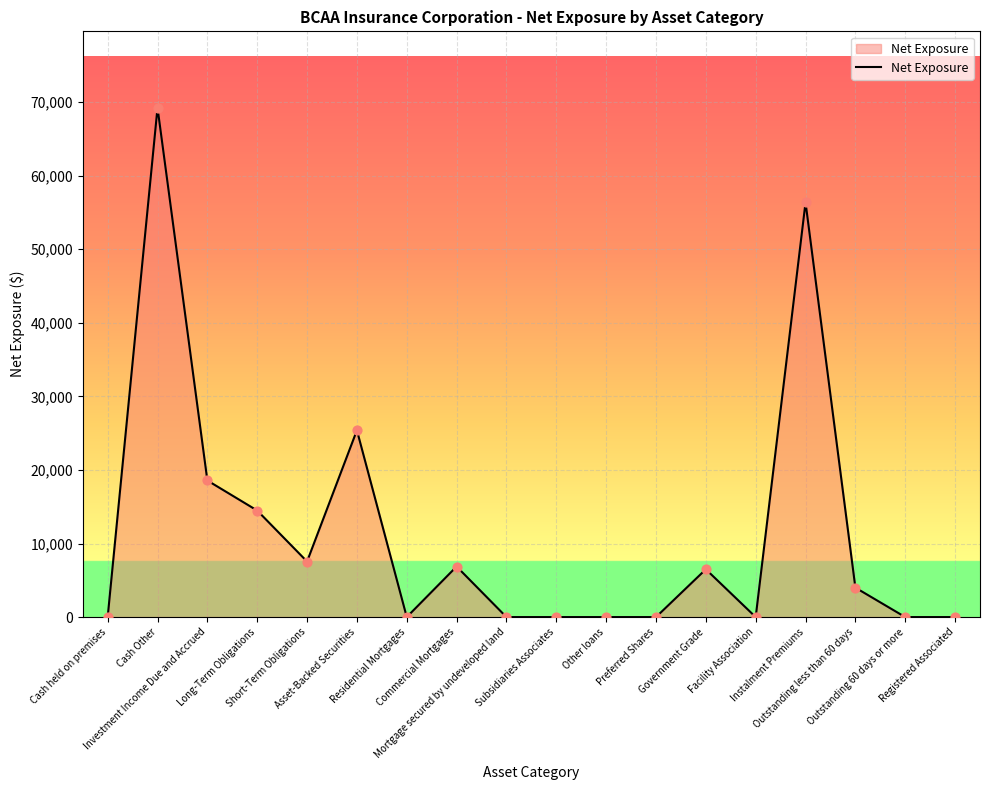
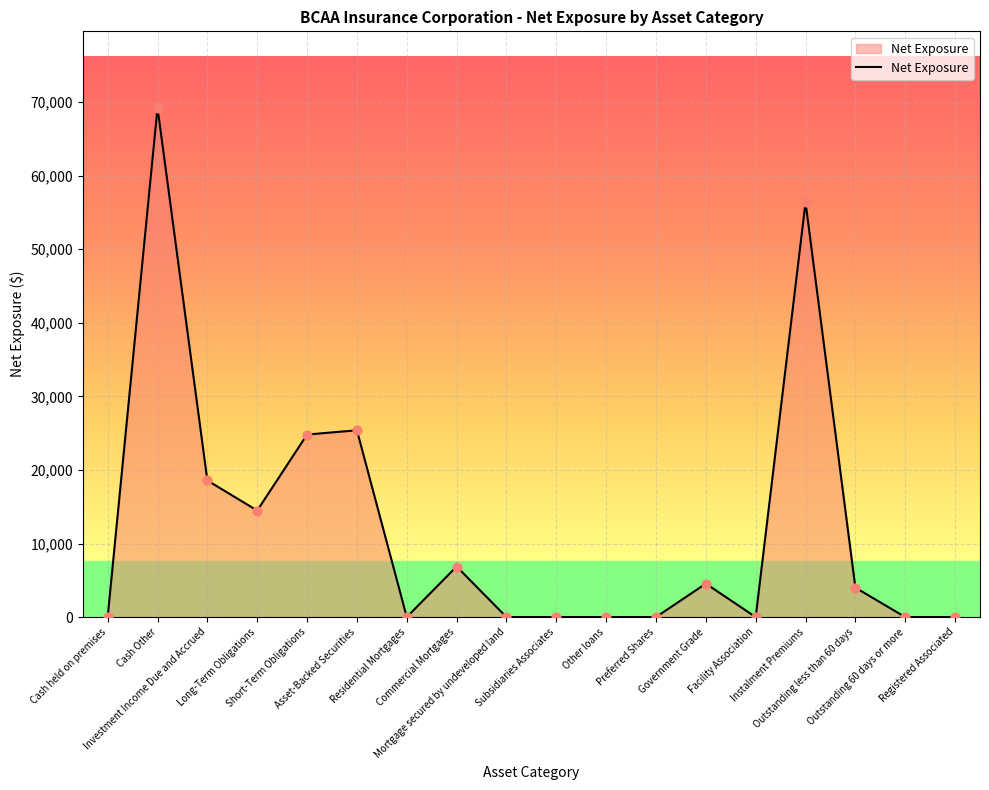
Short-Term Obligations: 8,000 -> 25,000
Government Grade: 6,000 -> 5,000
